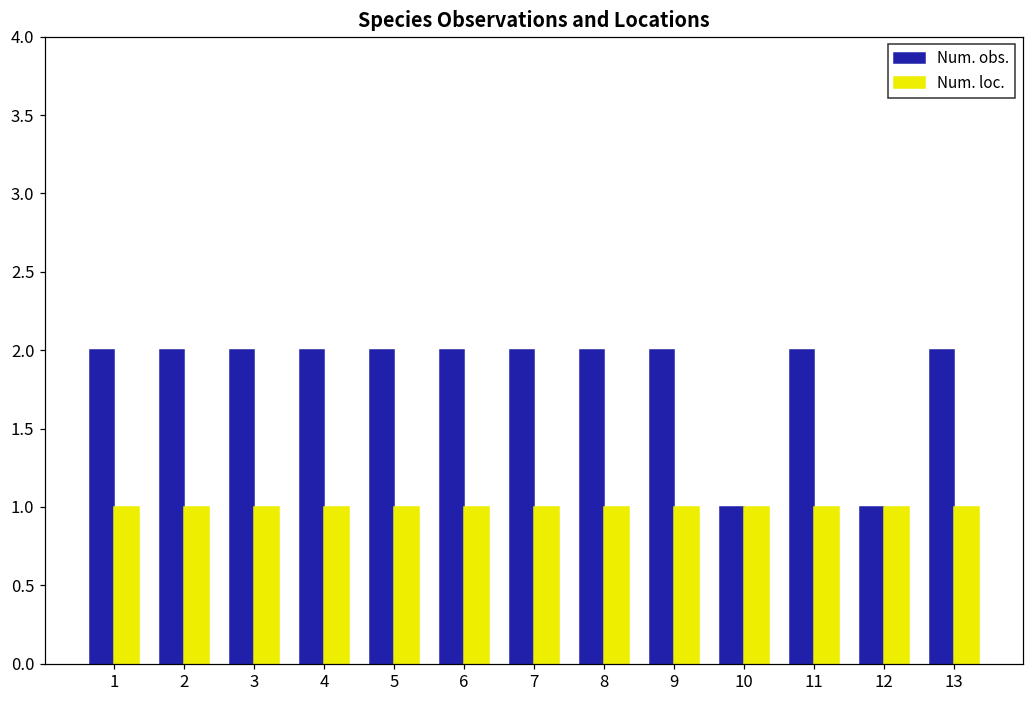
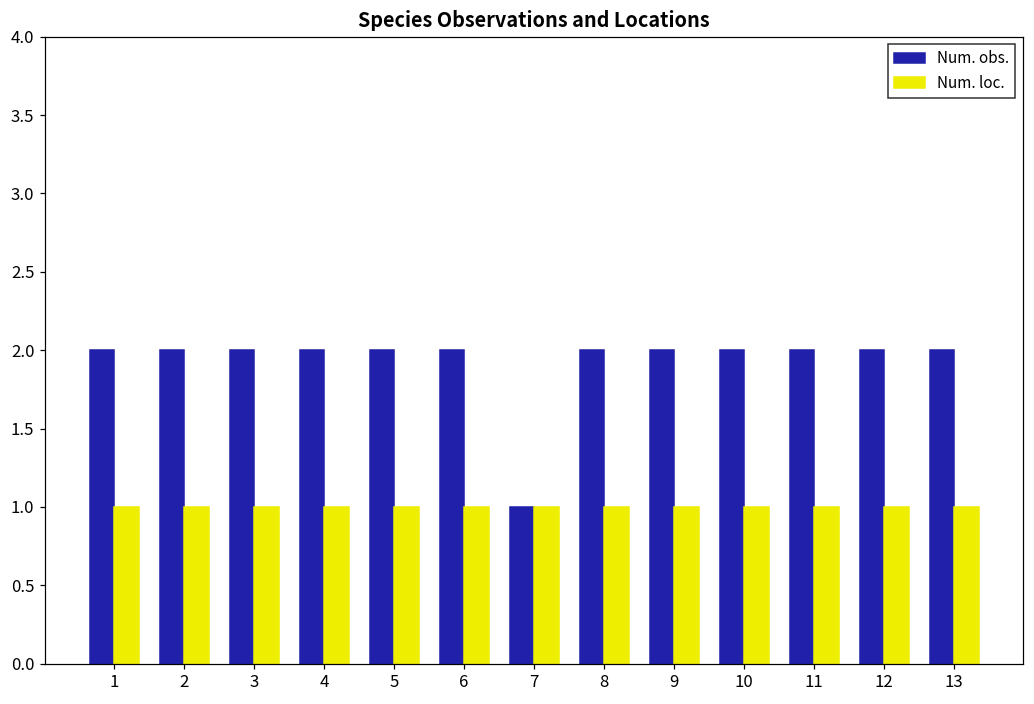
Num. obs., 7: 2 -> 1
Num. obs., 10: 1 -> 2
Num. obs., 12: 1 -> 2
